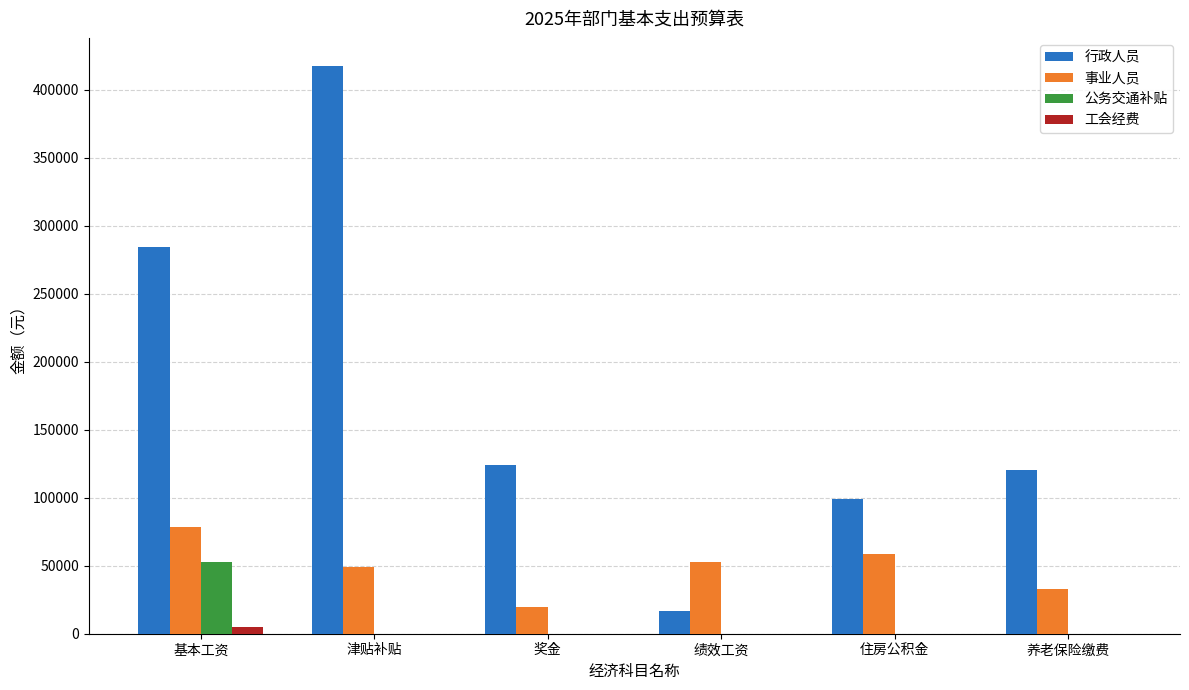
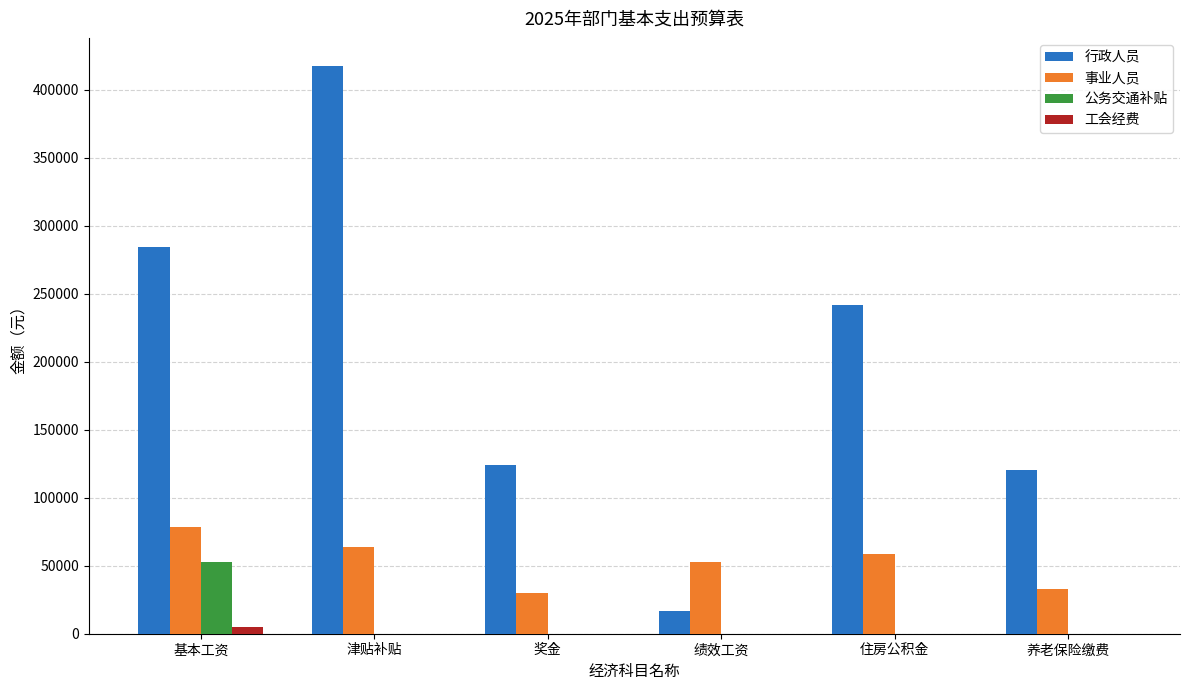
事业人员, 津贴补贴: 49000 -> 64000
事业人员, 奖金: 20000 -> 30000
行政人员, 住房公积金: 99000 -> 241000
